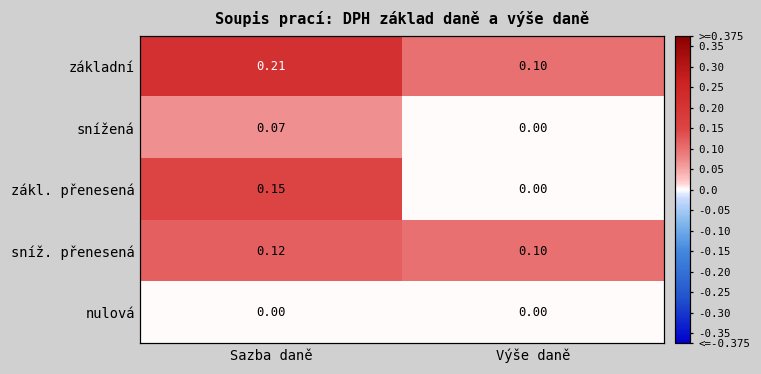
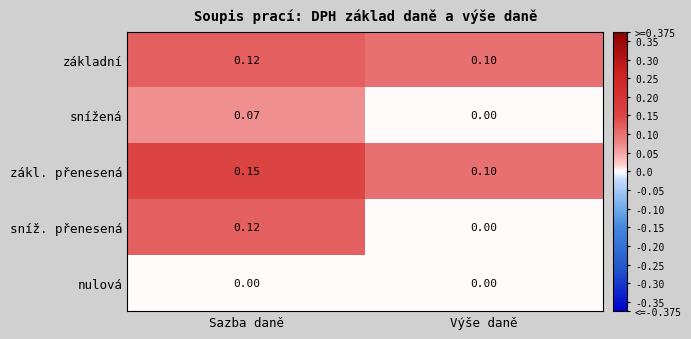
základní, Sazba daně: 0.21 -> 0.12
zákl. přenesená, Výše daně: 0.00 -> 0.10
sníž. přenesená, Výše daně: 0.10 -> 0.00
